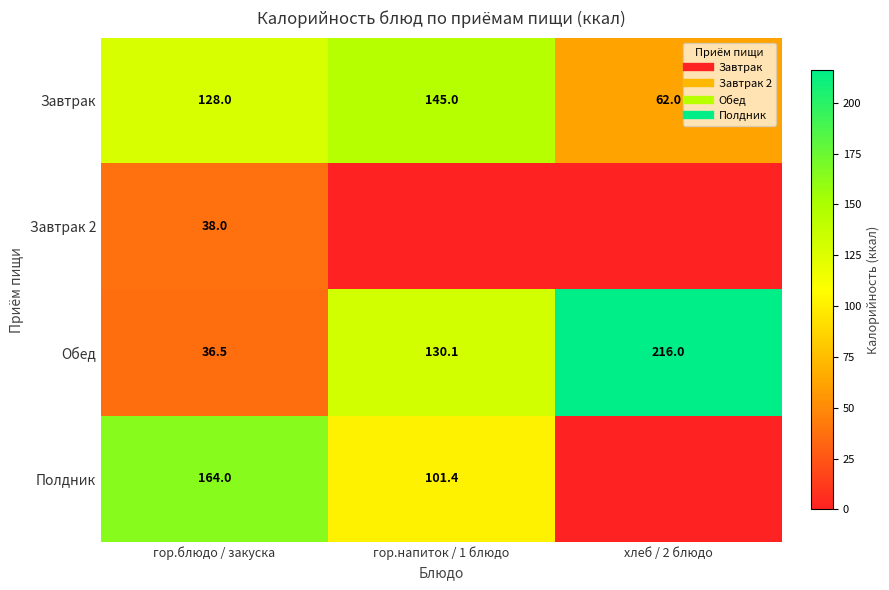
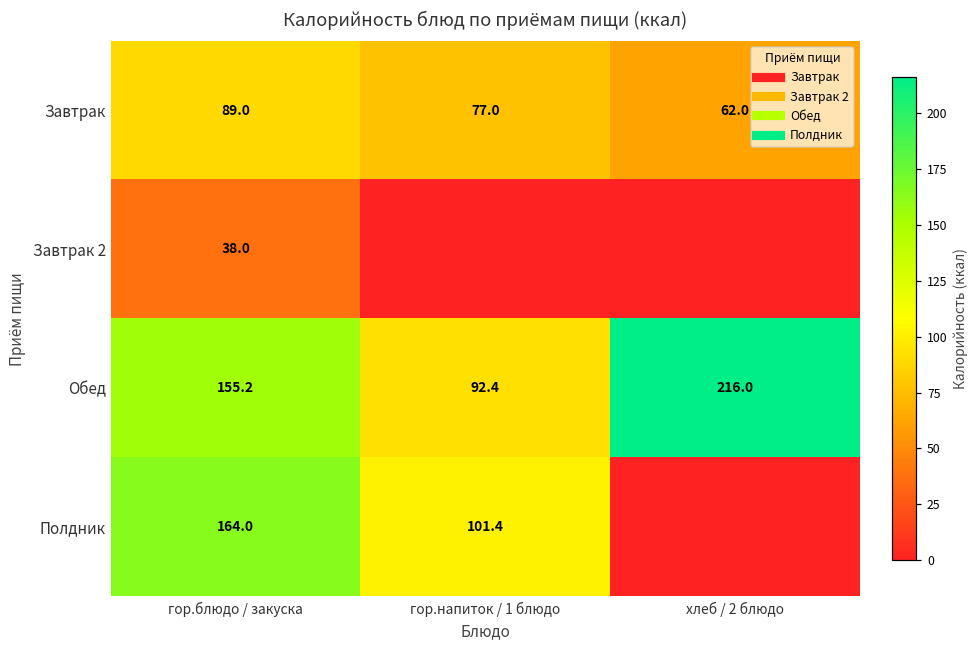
Завтрак, гор.блюдо / закуска: 128.0 -> 89.0
Завтрак, гор.напиток / 1 блюдо: 145.0 -> 77.0
Обед, гор.блюдо / закуска: 36.5 -> 155.2
Обед, гор.напиток / 1 блюдо: 130.1 -> 92.4
